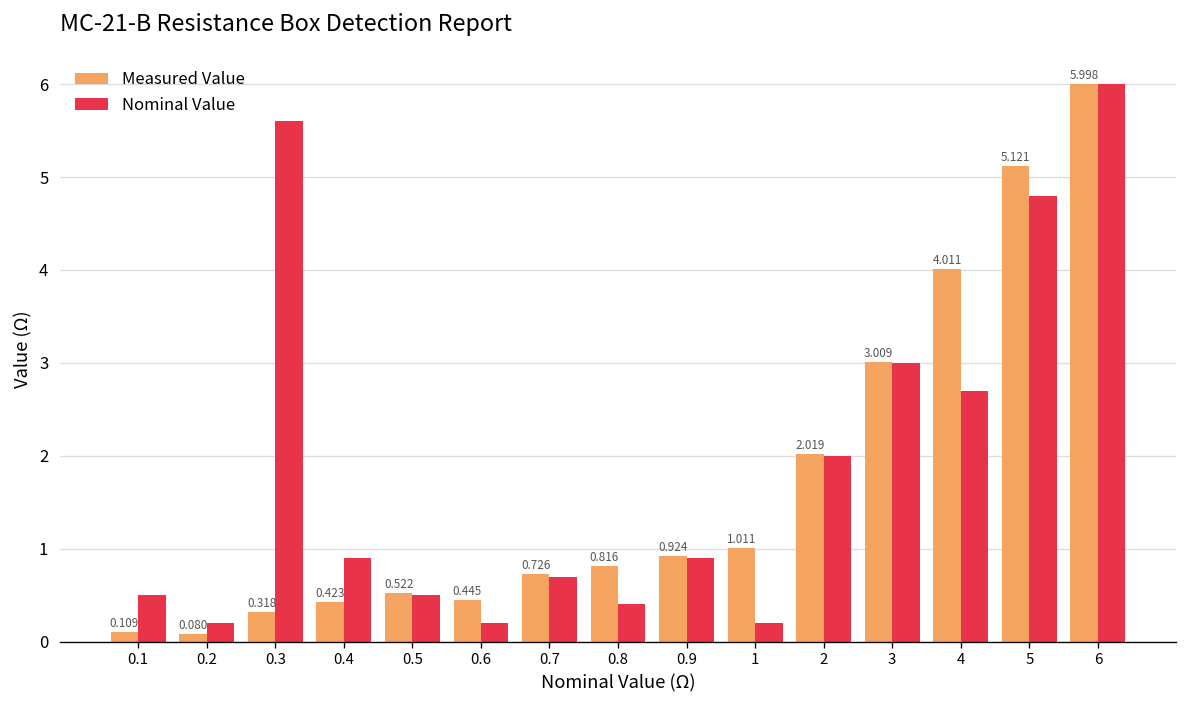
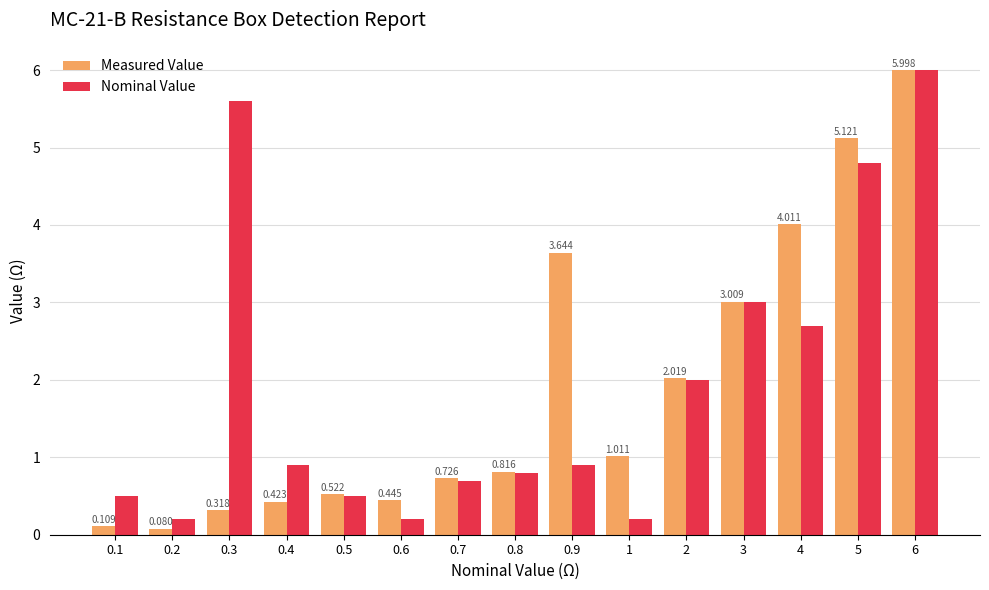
Nominal Value, 0.8: 0.4 -> 0.8
Measured Value, 0.9: 0.924 -> 3.644
